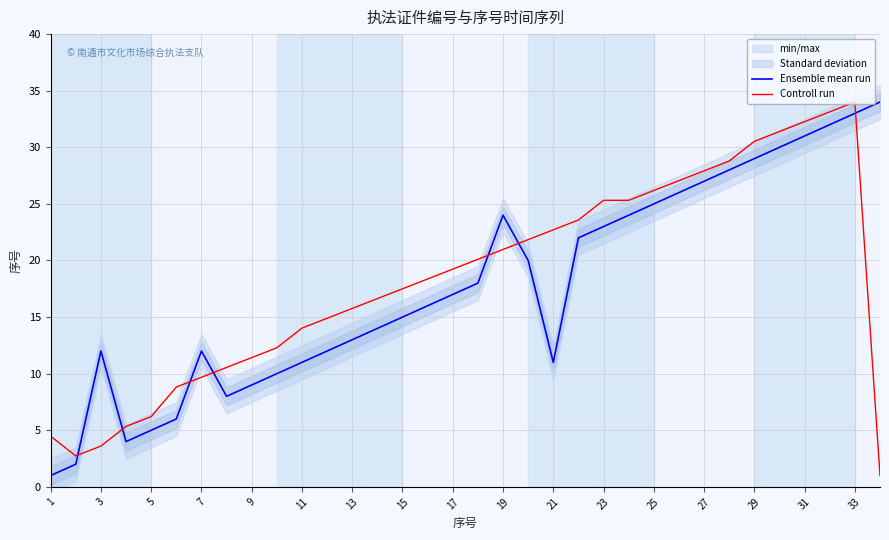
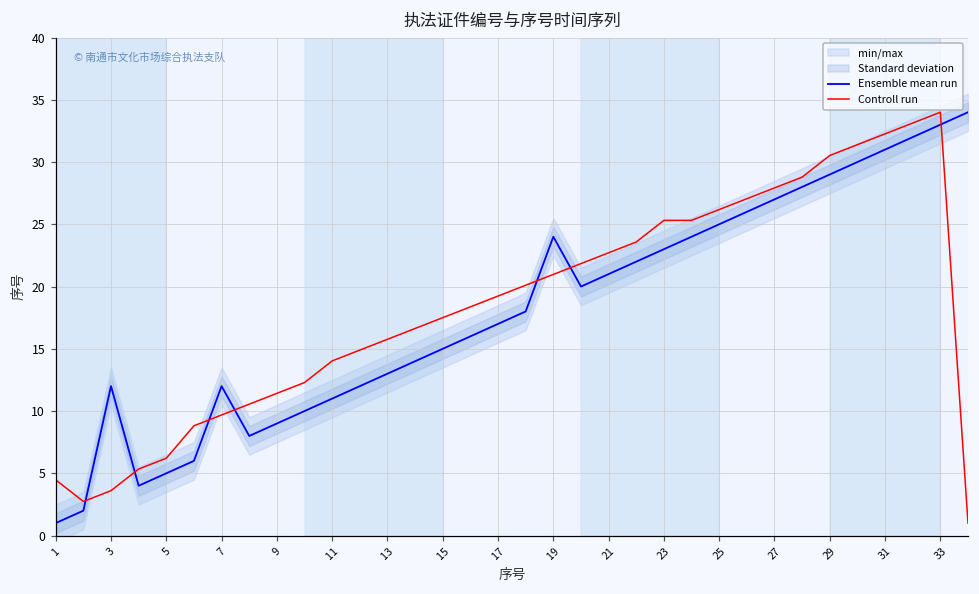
Ensemble mean run, 21: 11 -> 21
